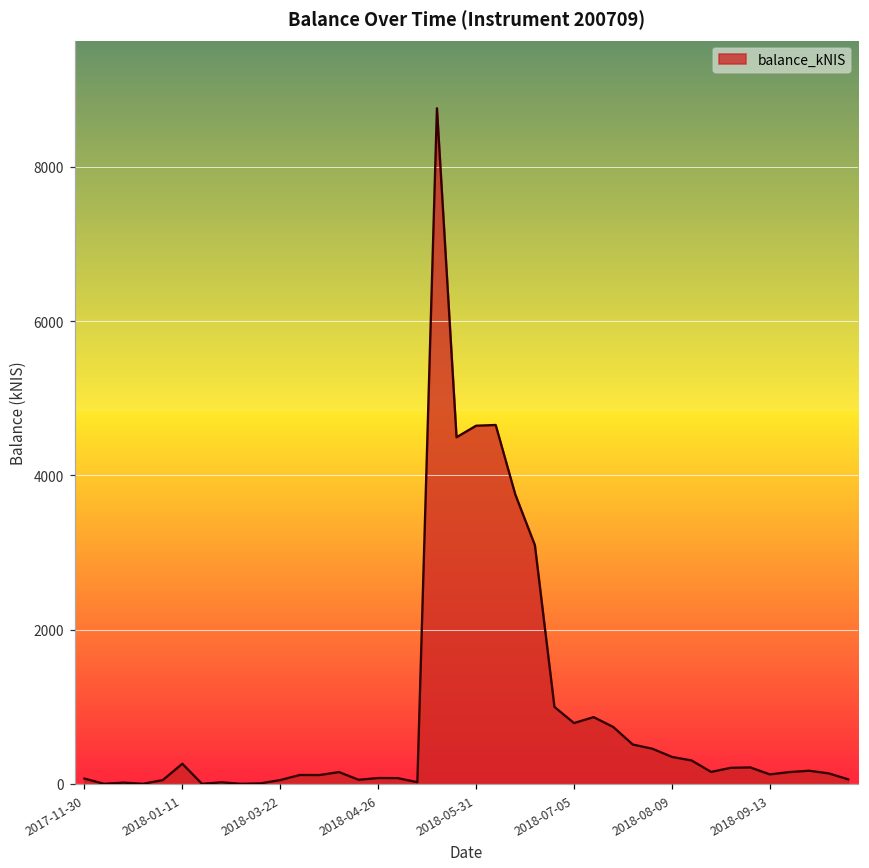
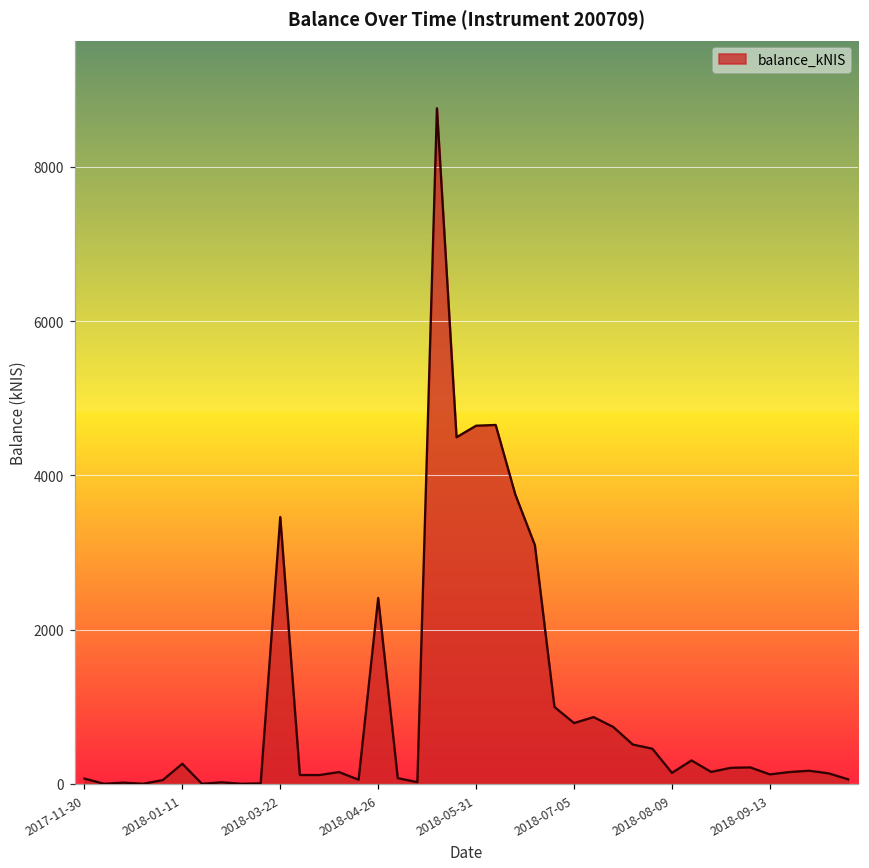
2018-03-22: 0 -> 3500
2018-04-26: 100 -> 2400
2018-08-09: 300 -> 100
